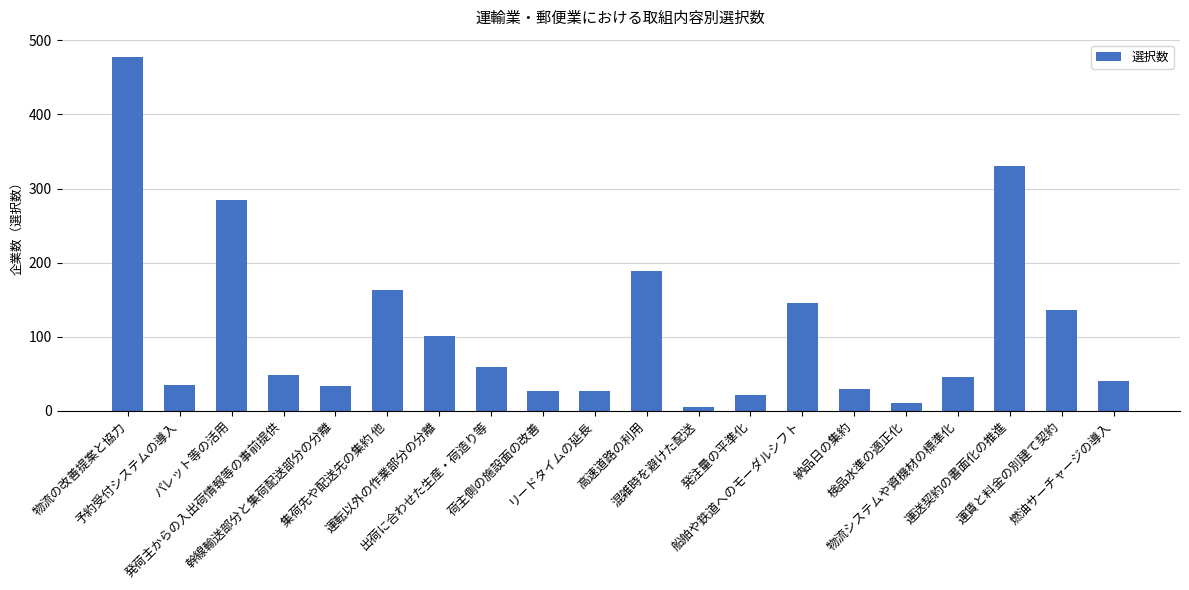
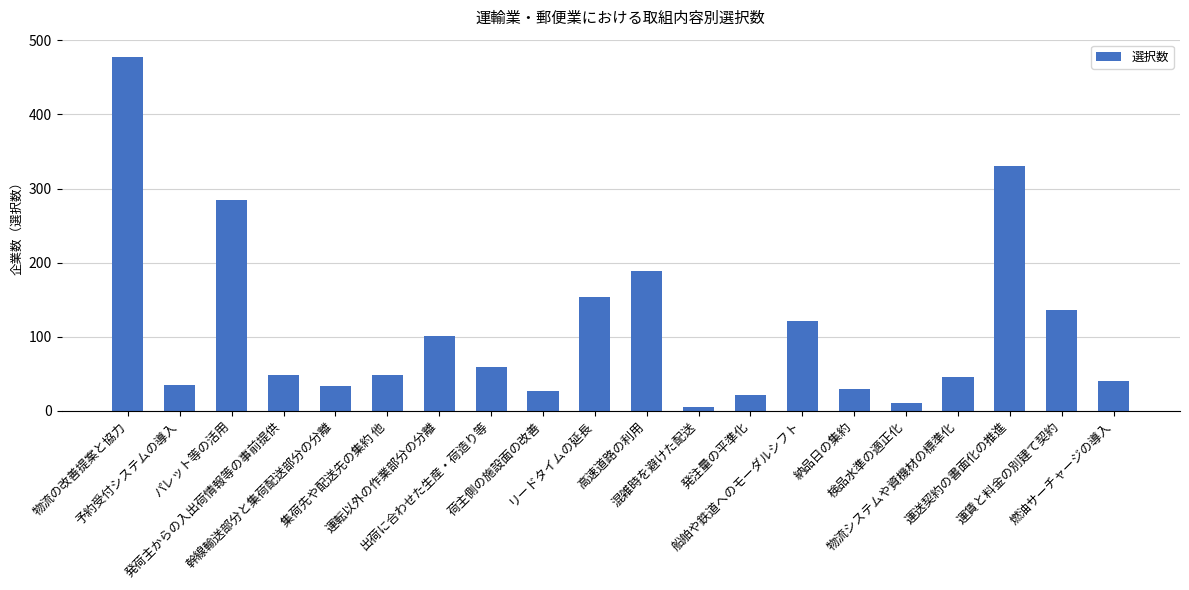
集荷先や配送先の集約 他: 160 -> 50
リードタイムの延長: 30 -> 150
船舶や鉄道へのモーダルシフト: 150 -> 120
